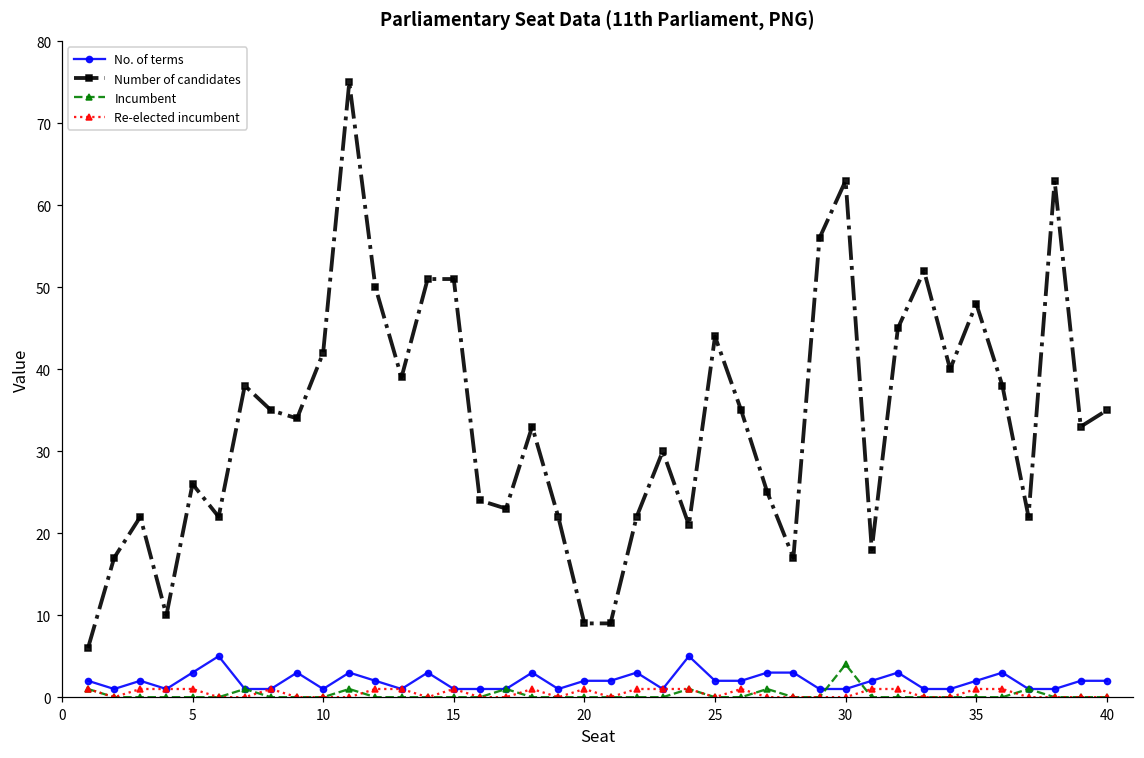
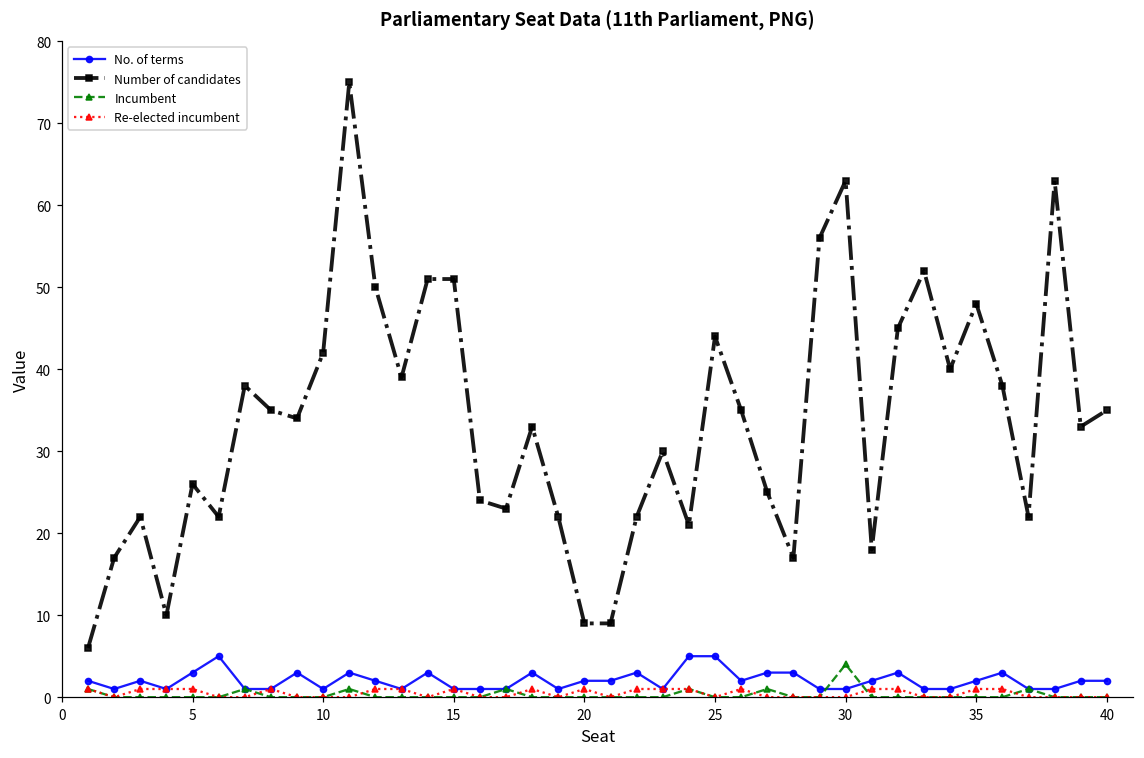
No. of terms, 25: 2 -> 5
